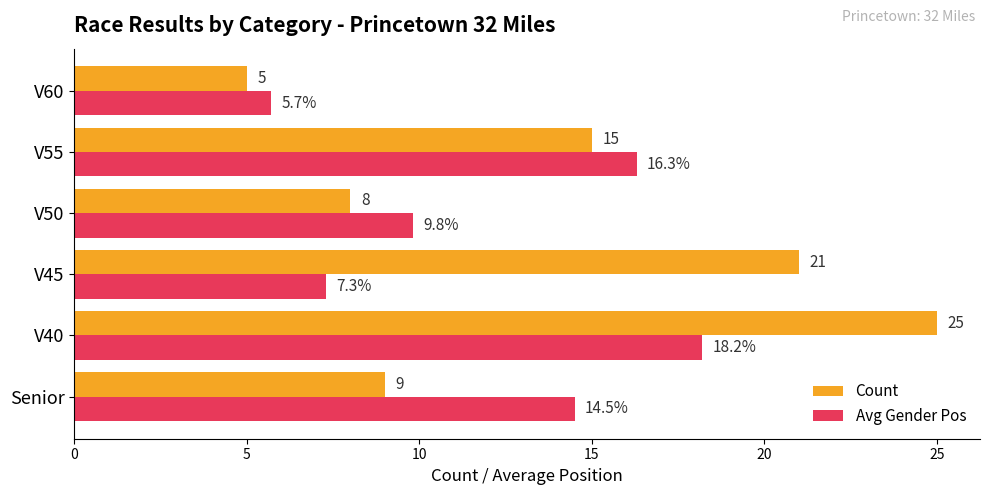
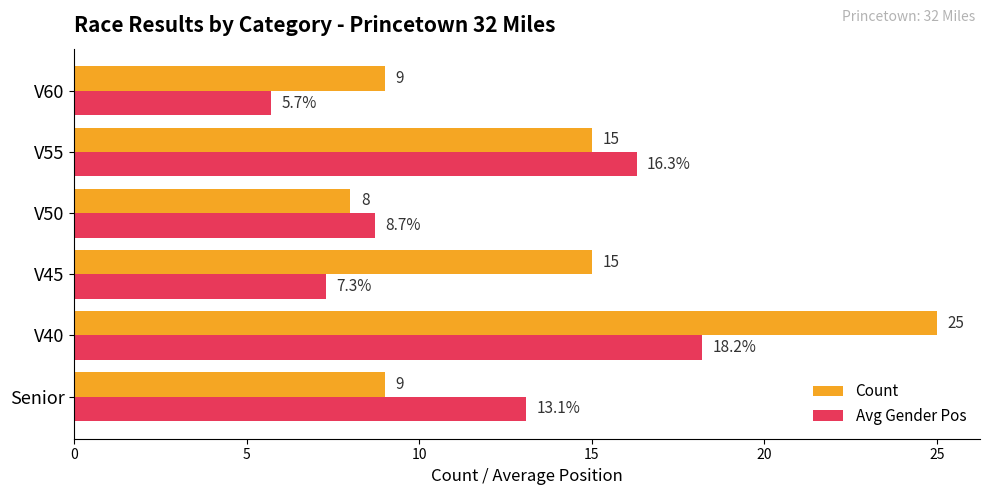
Count, V60: 5 -> 9
Avg Gender Pos, V50: 9.8% -> 8.7%
Count, V45: 21 -> 15
Avg Gender Pos, Senior: 14.5% -> 13.1%
